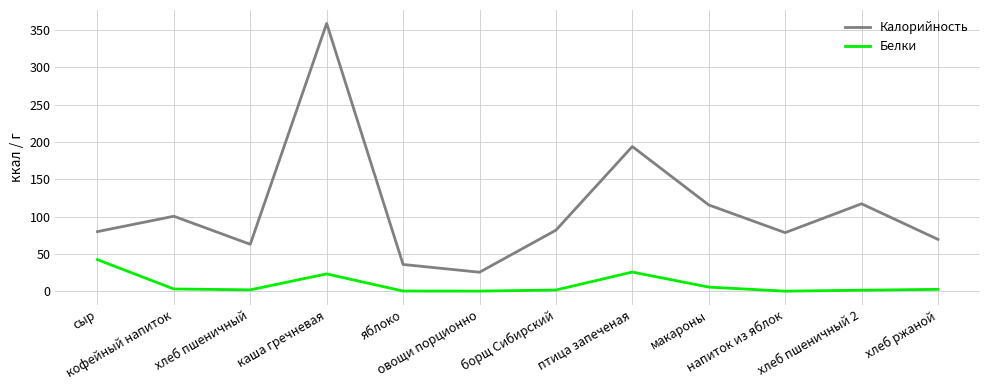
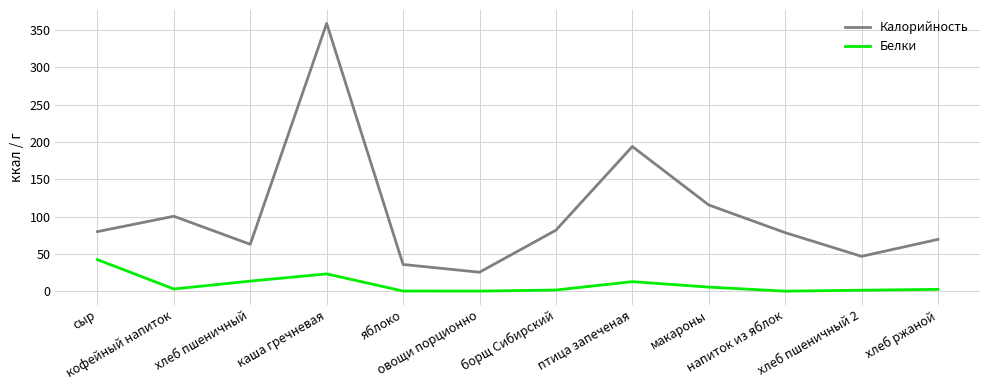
Белки, хлеб пшеничный: 0 -> 10
Белки, птица запеченая: 30 -> 10
Калорийность, хлеб пшеничный 2: 120 -> 50
